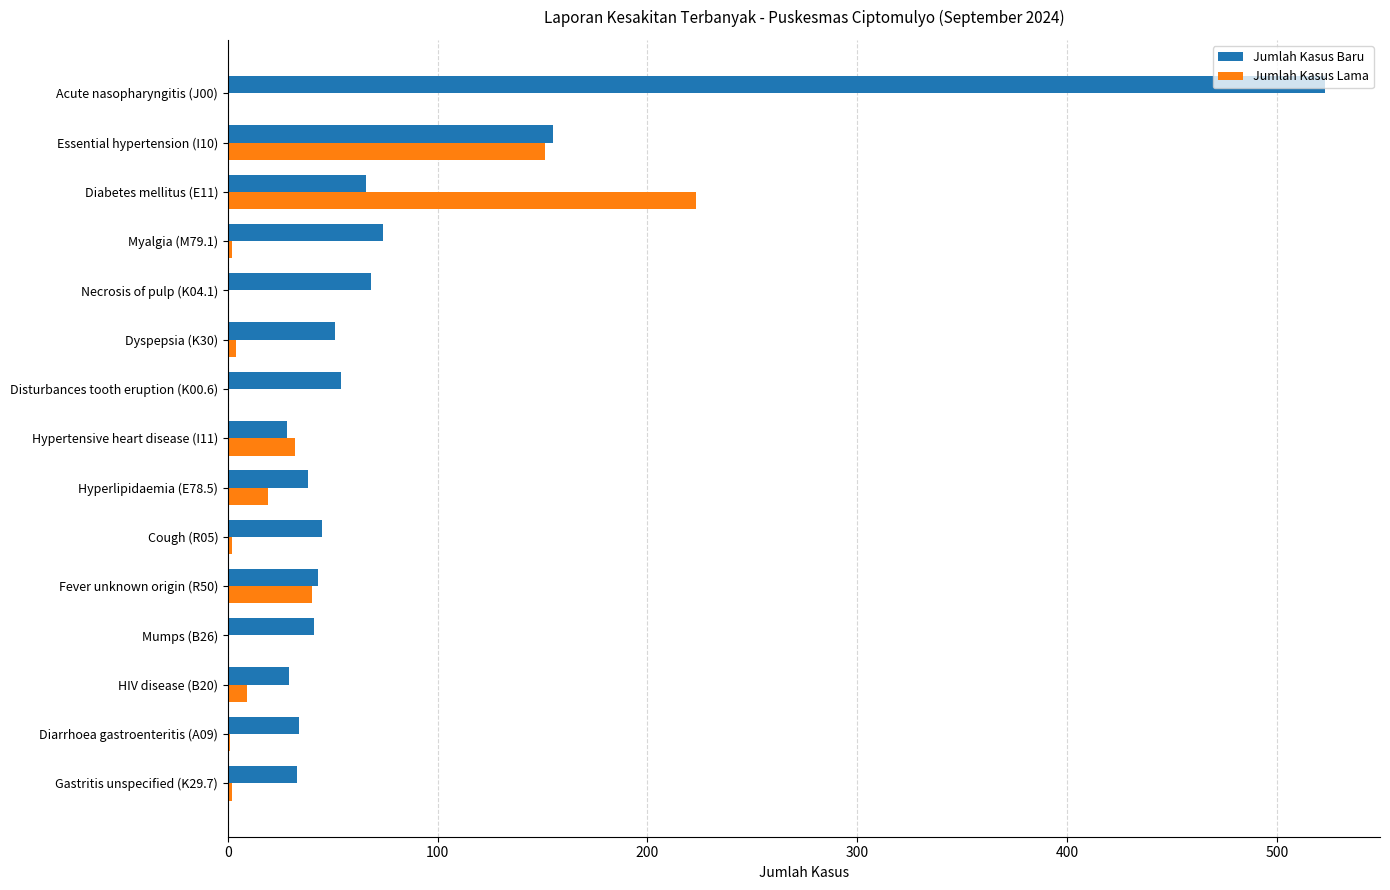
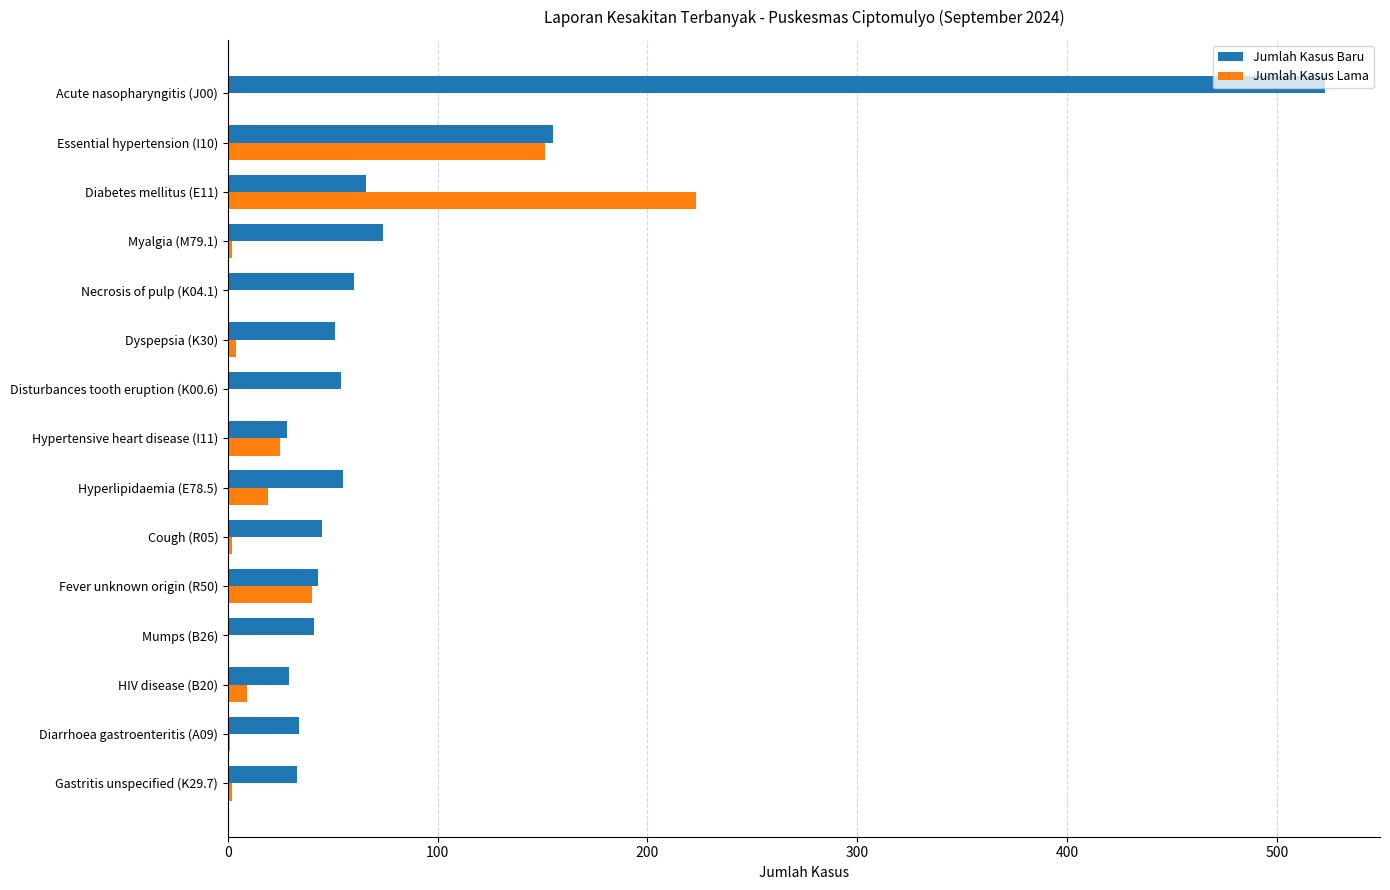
Jumlah Kasus Baru, Necrosis of pulp (K04.1): 68 -> 60
Jumlah Kasus Lama, Hypertensive heart disease (I11): 32 -> 25
Jumlah Kasus Baru, Hyperlipidaemia (E78.5): 38 -> 55
